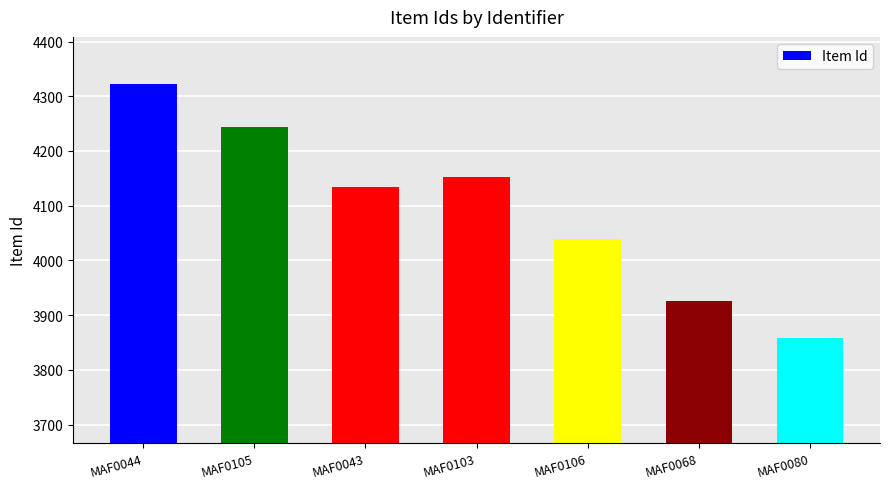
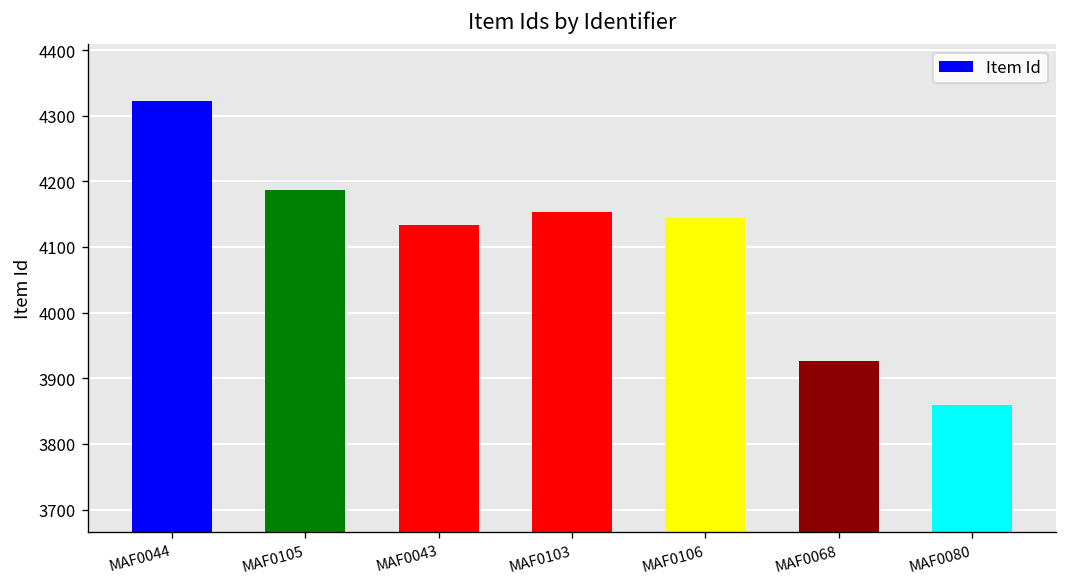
MAF0105: 4240 -> 4190
MAF0106: 4040 -> 4140
